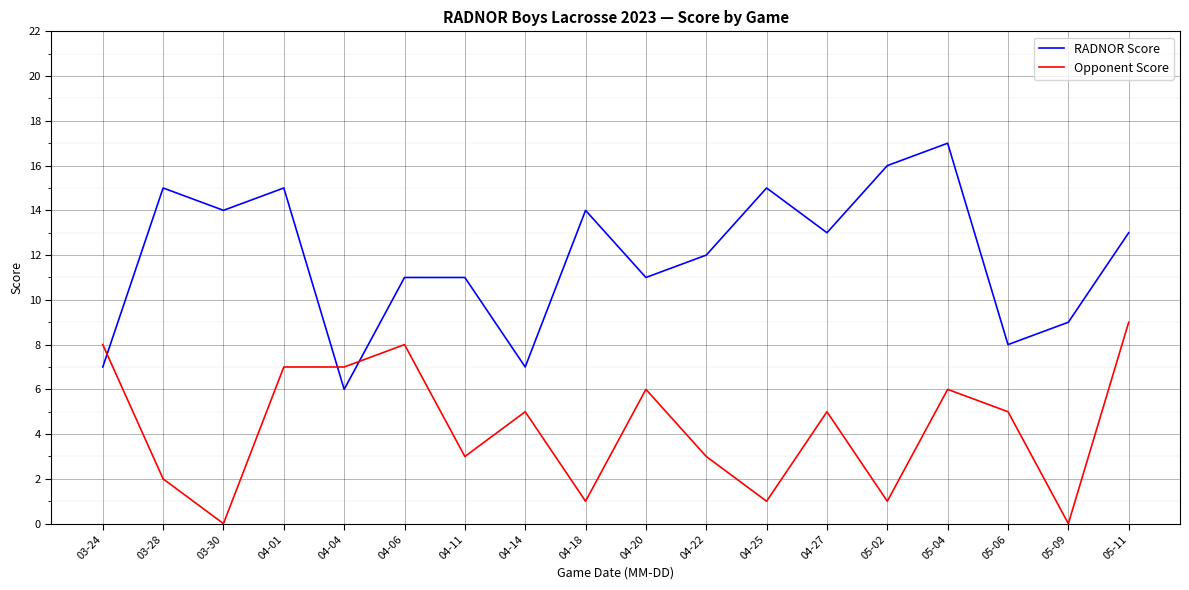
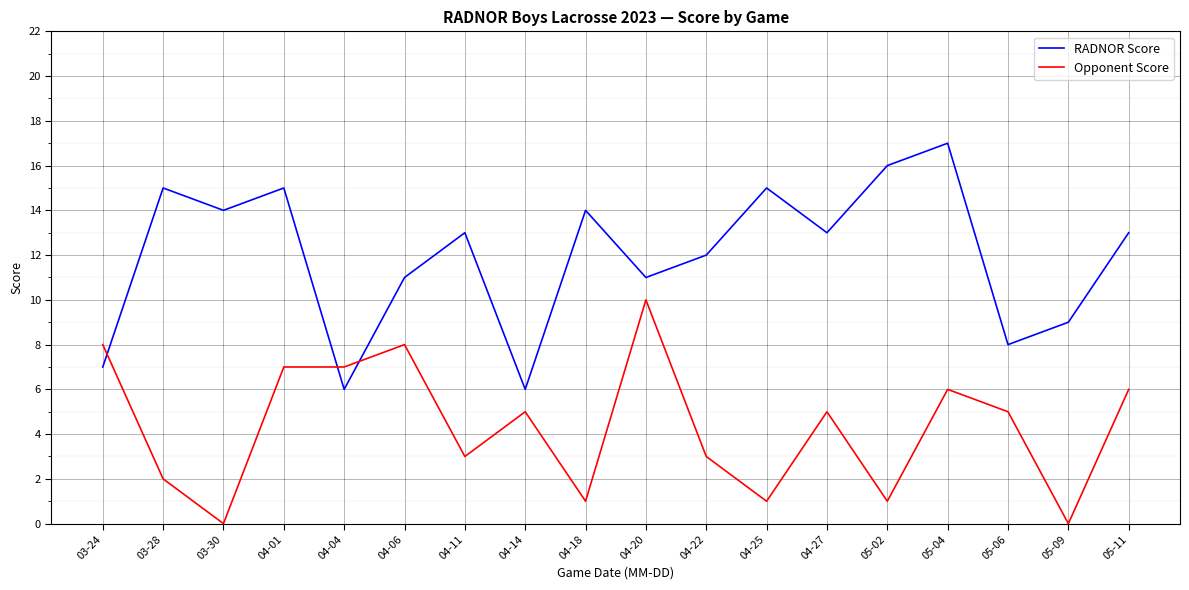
RADNOR Score, 04-11: 11 -> 13
RADNOR Score, 04-14: 7 -> 6
Opponent Score, 04-20: 6 -> 10
Opponent Score, 05-11: 9 -> 6
